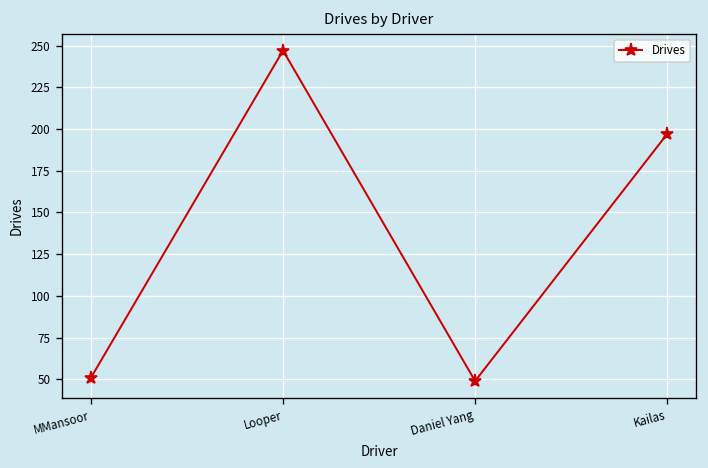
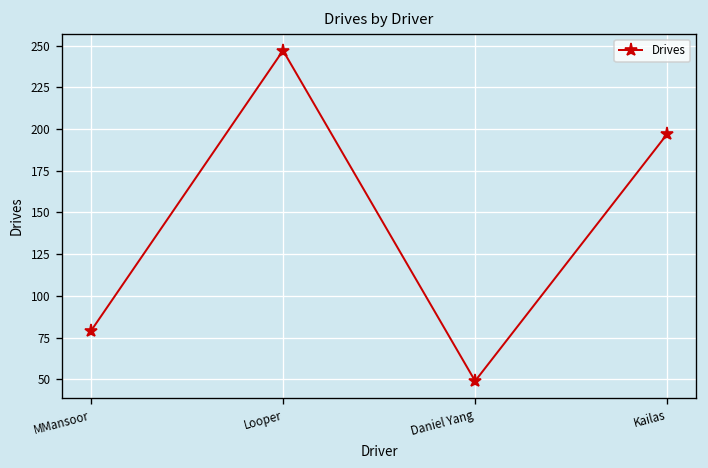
MMansoor: 51 -> 79
